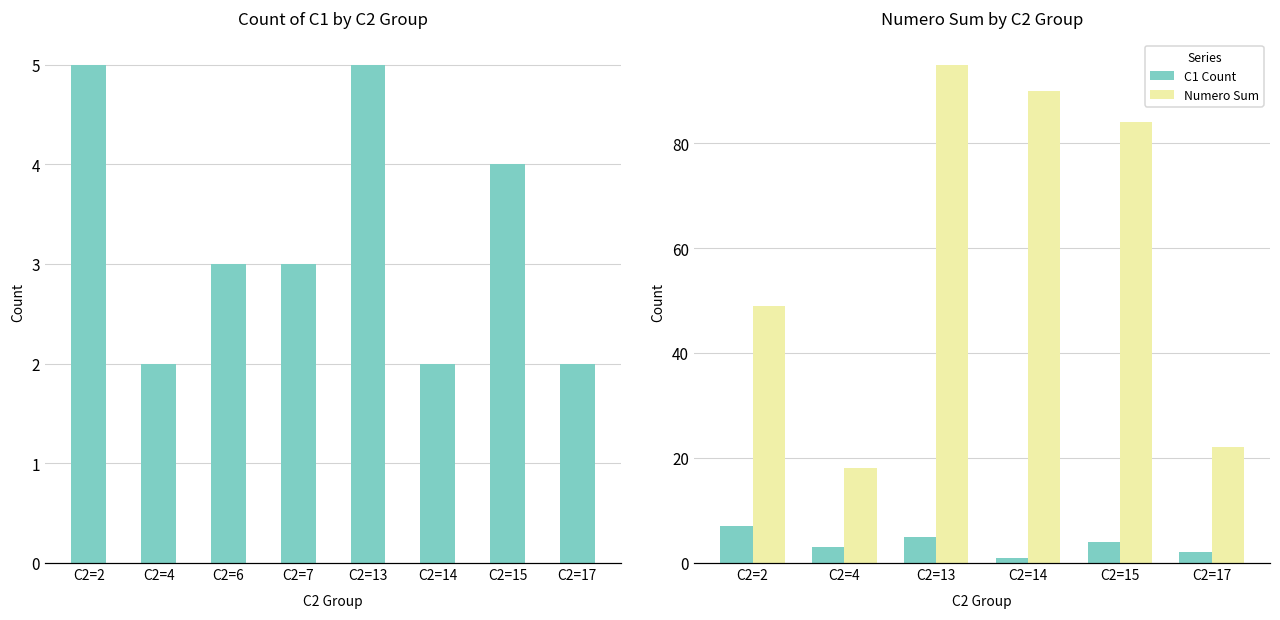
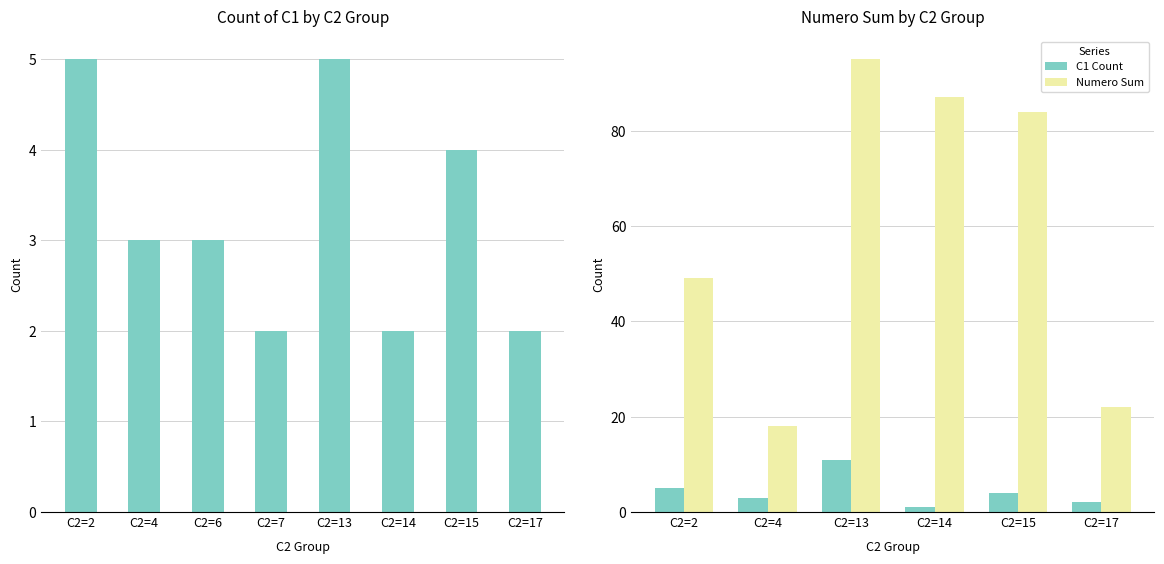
Count of C1 by C2 Group, C2=4: 2 -> 3
Count of C1 by C2 Group, C2=7: 3 -> 2
Numero Sum by C2 Group, C1 Count, C2=2: 7 -> 5
Numero Sum by C2 Group, C1 Count, C2=13: 5 -> 11
Numero Sum by C2 Group, Numero Sum, C2=14: 90 -> 87
